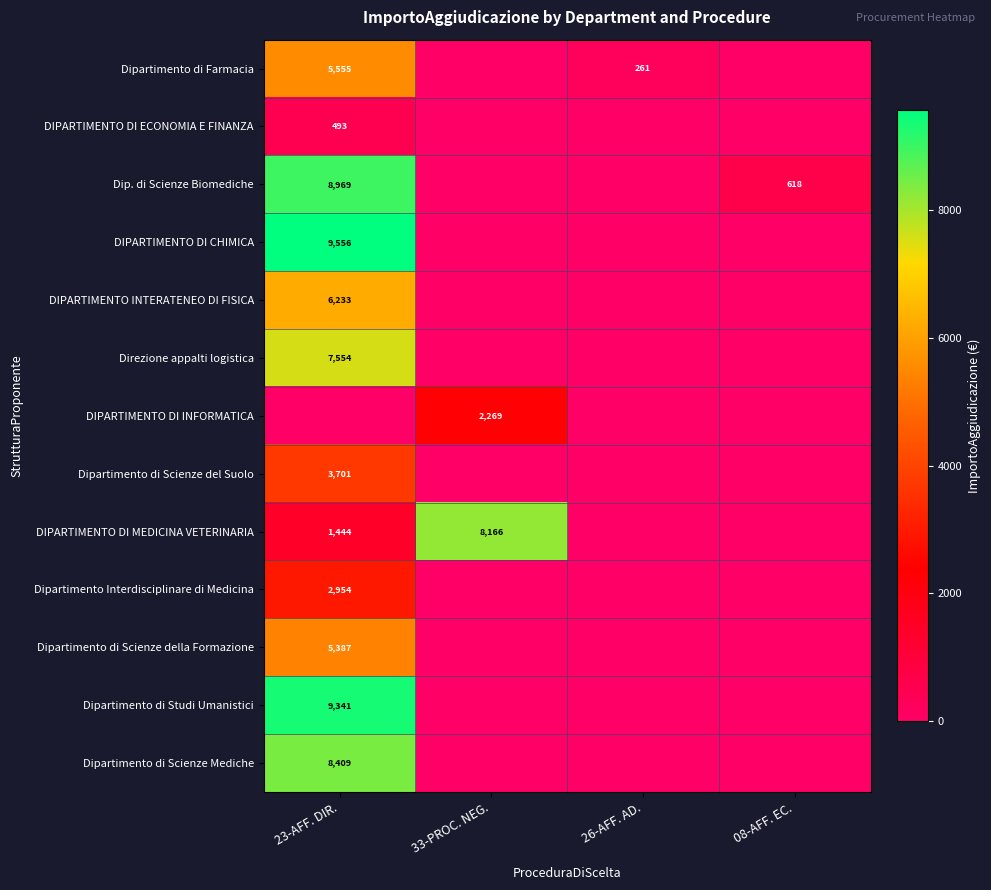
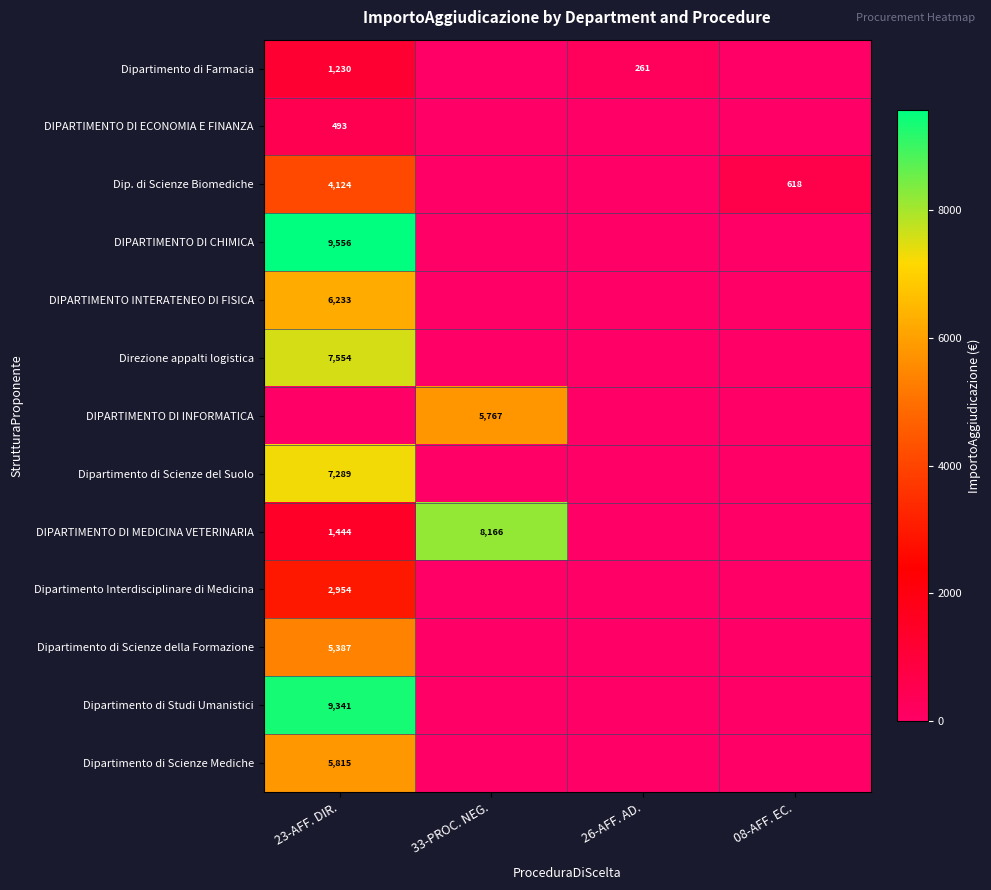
Dipartimento di Farmacia, 23-AFF. DIR.: 5,555 -> 1,230
Dip. di Scienze Biomediche, 23-AFF. DIR.: 8,969 -> 4,124
DIPARTIMENTO DI INFORMATICA, 33-PROC. NEG.: 2,269 -> 5,767
Dipartimento di Scienze del Suolo, 23-AFF. DIR.: 3,701 -> 7,289
Dipartimento di Scienze Mediche, 23-AFF. DIR.: 8,409 -> 5,815
